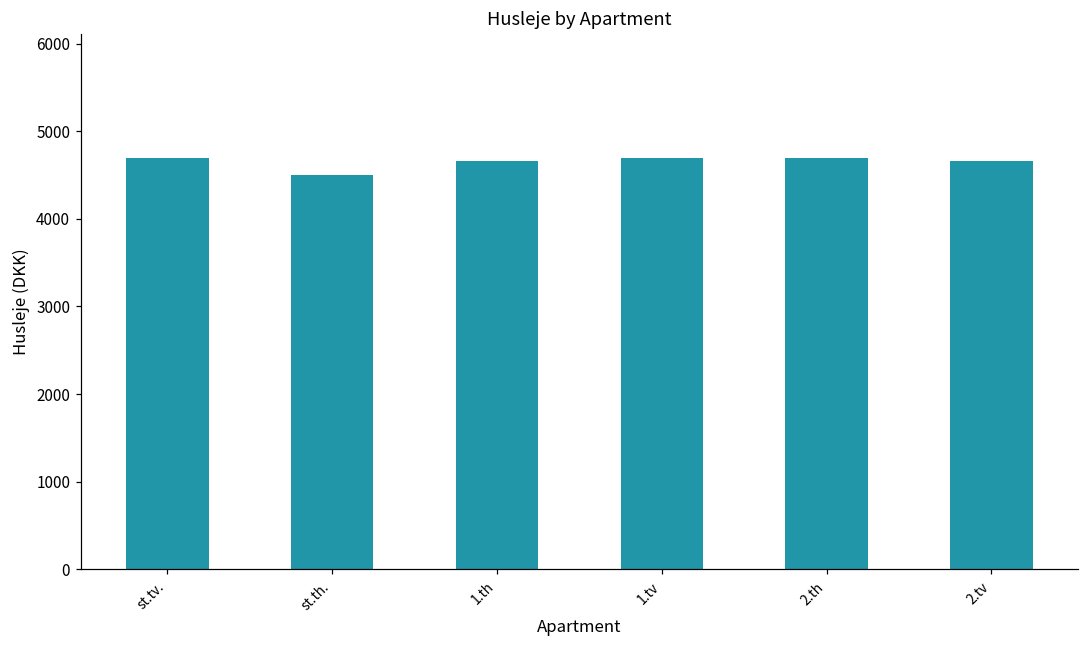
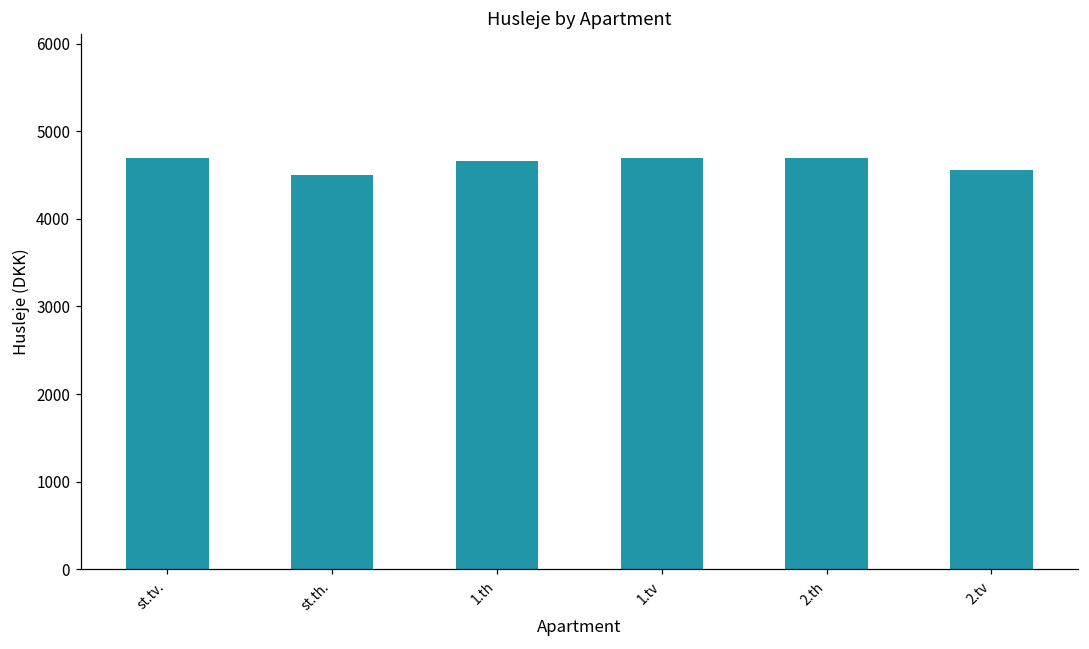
2.tv: 4700 -> 4600
